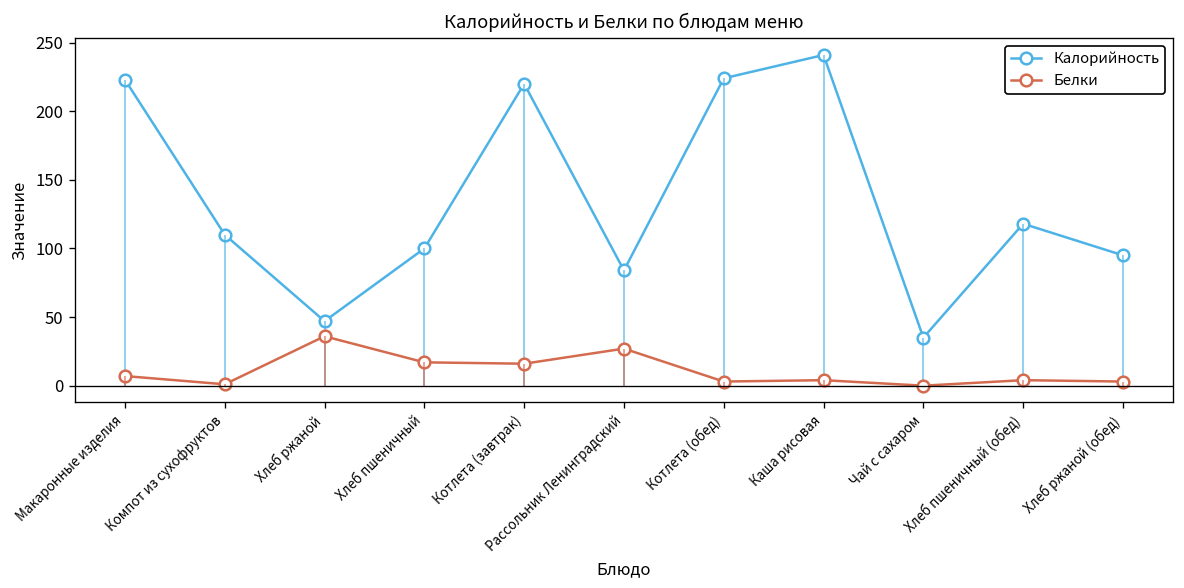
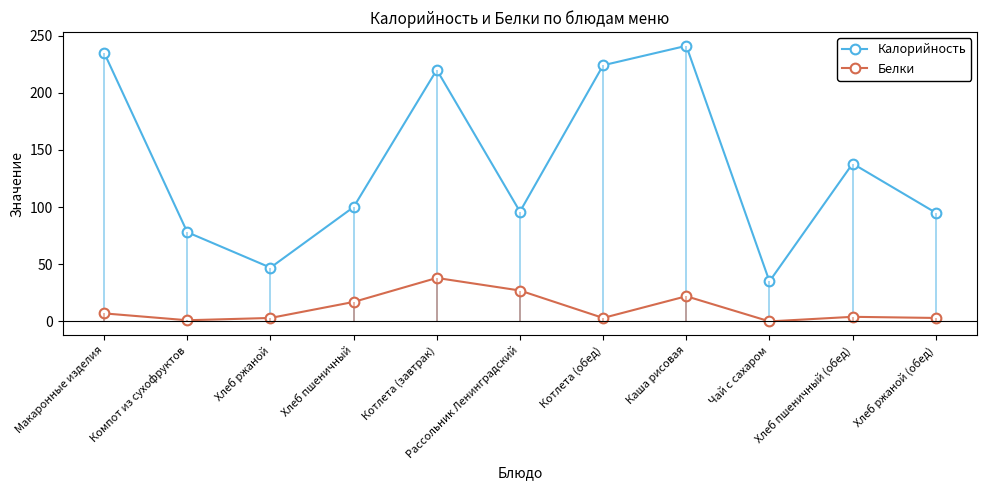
Калорийность, Макаронные изделия: 223 -> 235
Калорийность, Компот из сухофруктов: 110 -> 78
Белки, Хлеб ржаной: 36 -> 3
Белки, Котлета (завтрак): 16 -> 38
Калорийность, Рассольник Ленинградский: 84 -> 96
Белки, Каша рисовая: 4 -> 22
Калорийность, Хлеб пшеничный (обед): 118 -> 138
